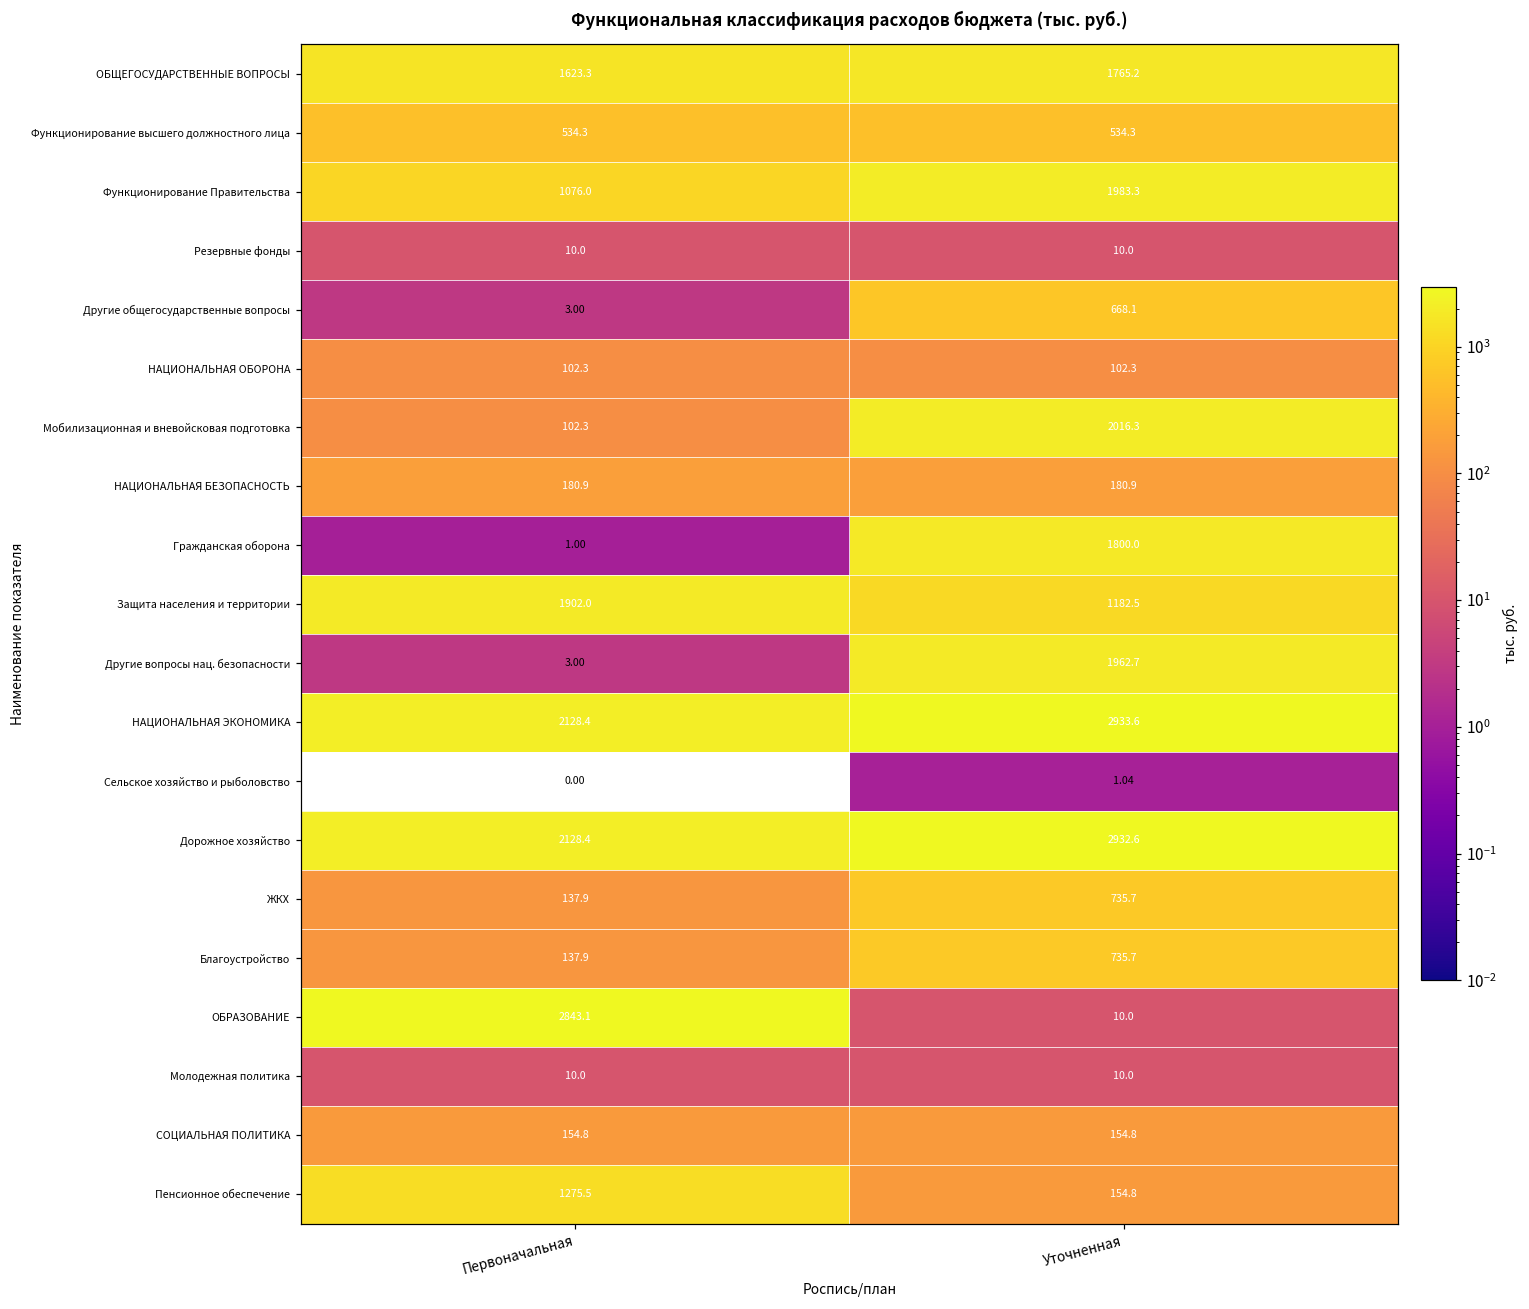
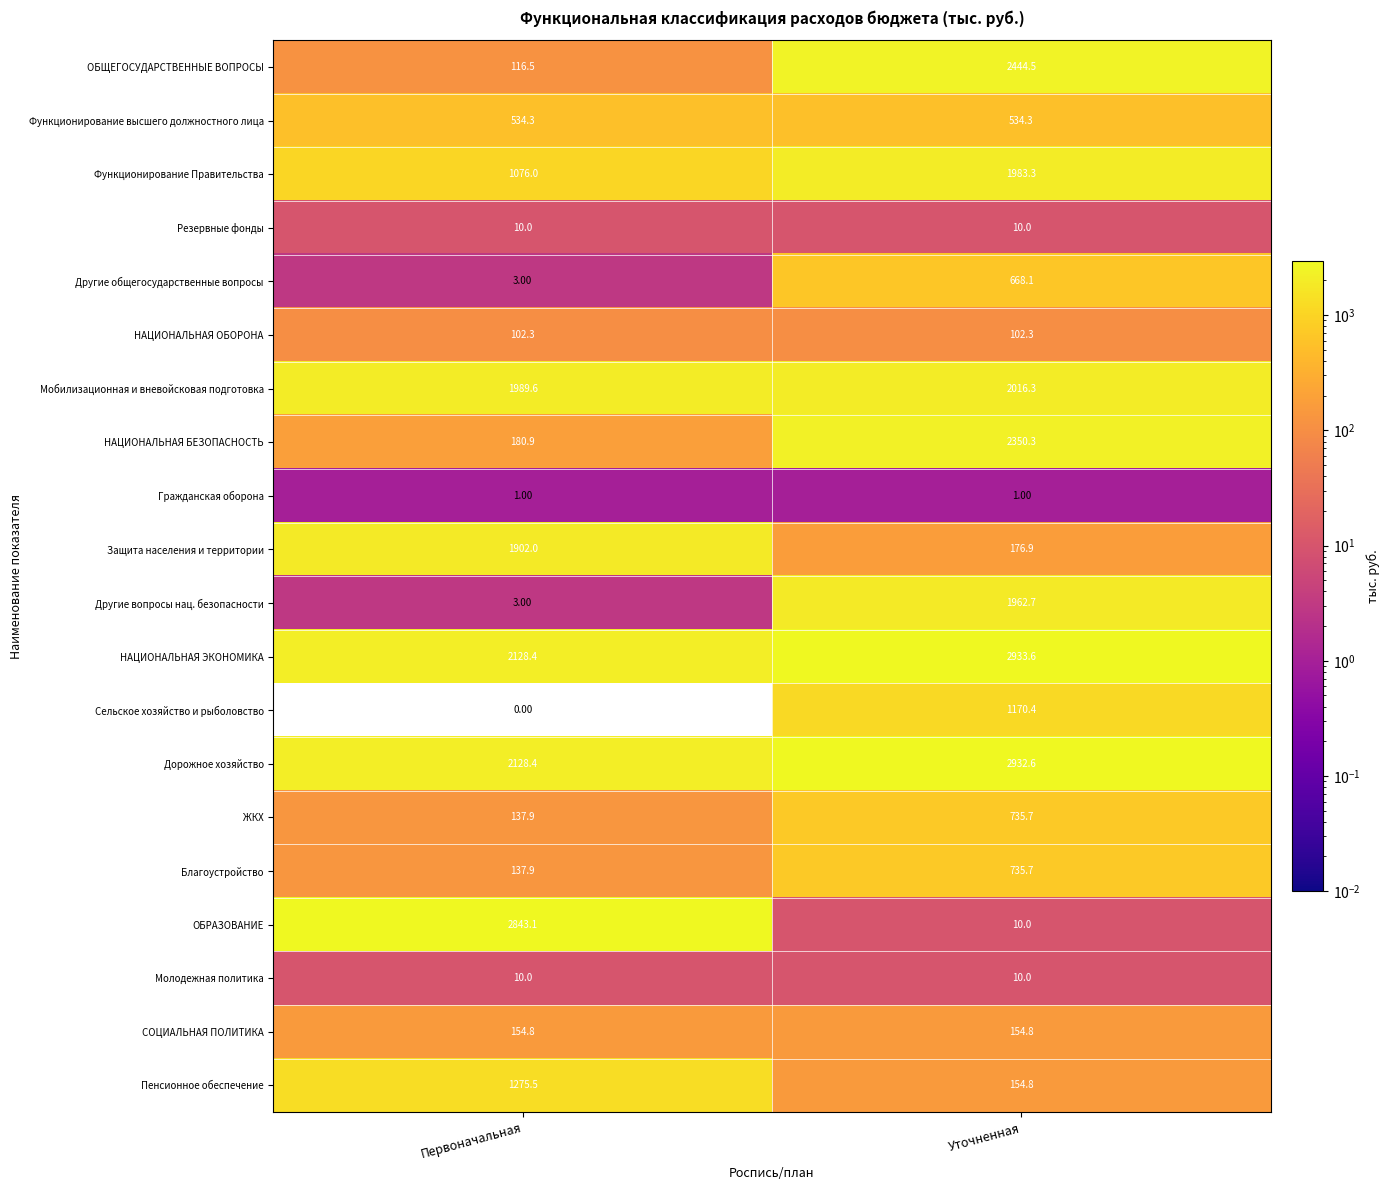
ОБЩЕГОСУДАРСТВЕННЫЕ ВОПРОСЫ, Первоначальная: 1623.3 -> 116.5
ОБЩЕГОСУДАРСТВЕННЫЕ ВОПРОСЫ, Уточненная: 1765.2 -> 2444.5
Мобилизационная и вневойсковая подготовка, Первоначальная: 102.3 -> 1989.6
НАЦИОНАЛЬНАЯ БЕЗОПАСНОСТЬ, Уточненная: 180.9 -> 2350.3
Гражданская оборона, Уточненная: 1800.0 -> 1.00
Защита населения и территории, Уточненная: 1182.5 -> 176.9
Сельское хозяйство и рыболовство, Уточненная: 1.04 -> 1170.4
